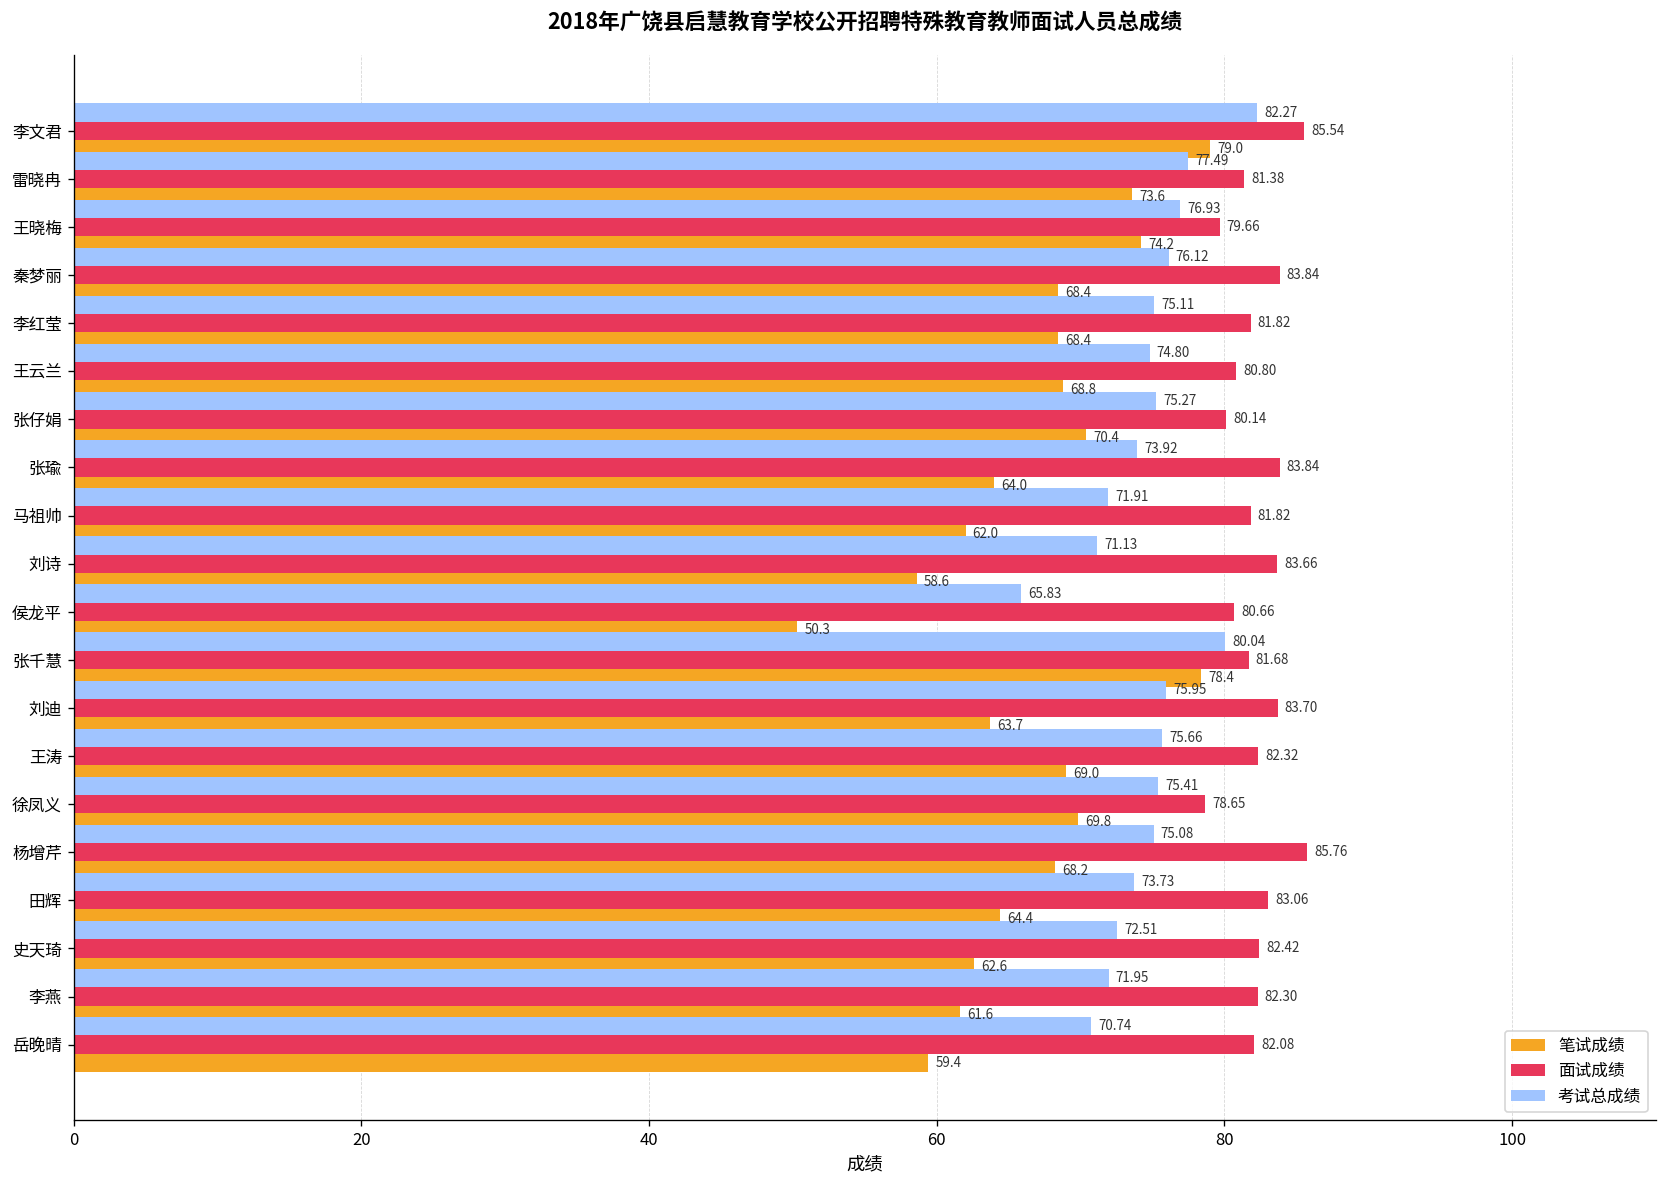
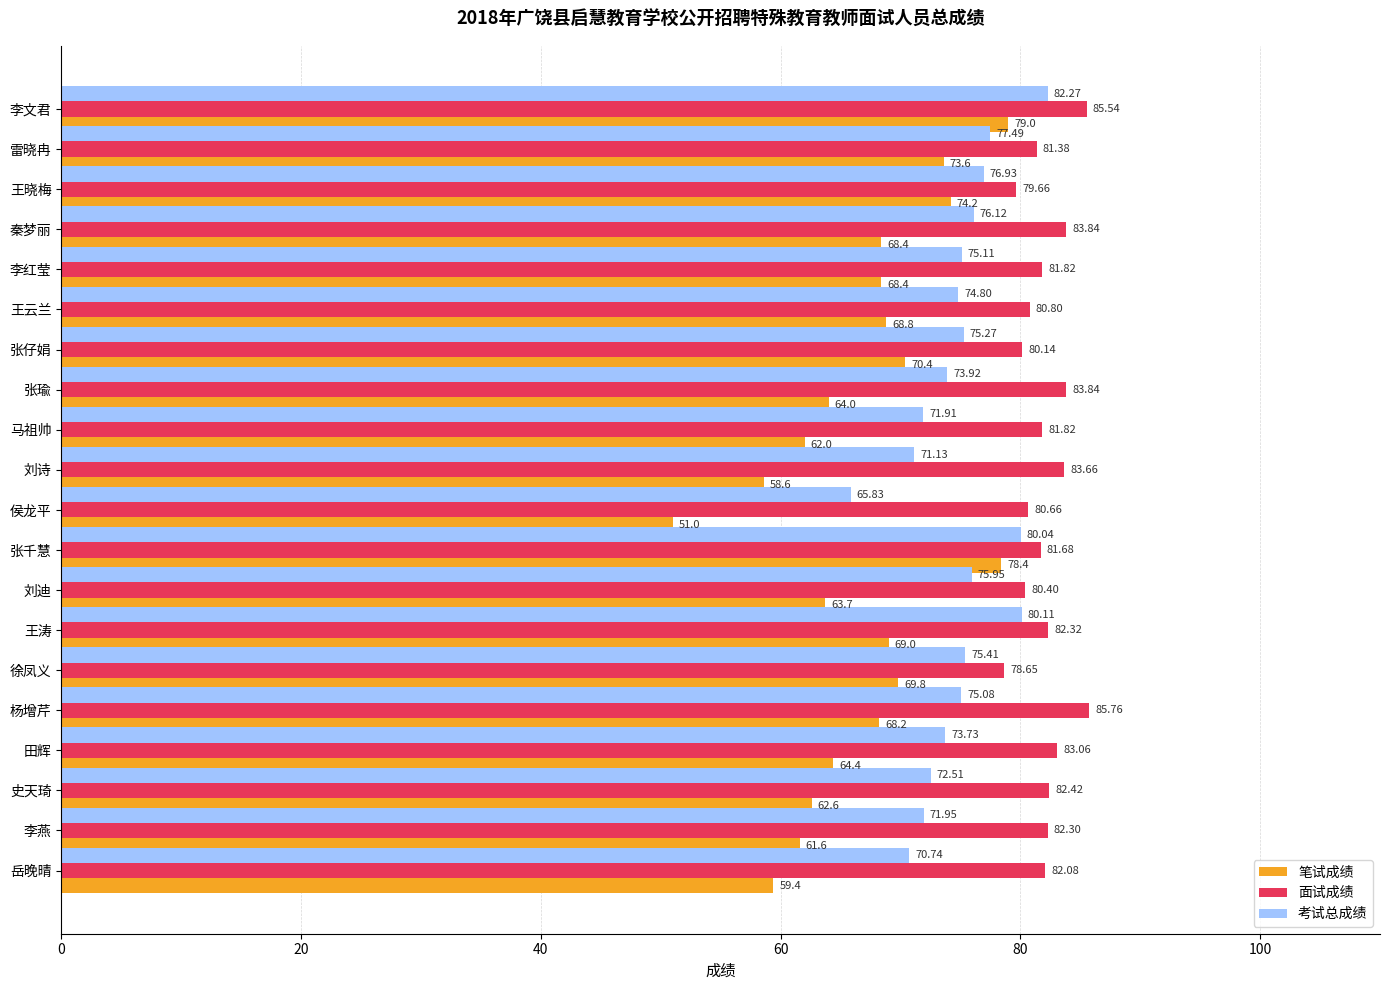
笔试成绩, 侯龙平: 50.3 -> 51.0
面试成绩, 刘迪: 83.70 -> 80.40
考试总成绩, 王涛: 75.66 -> 80.11
